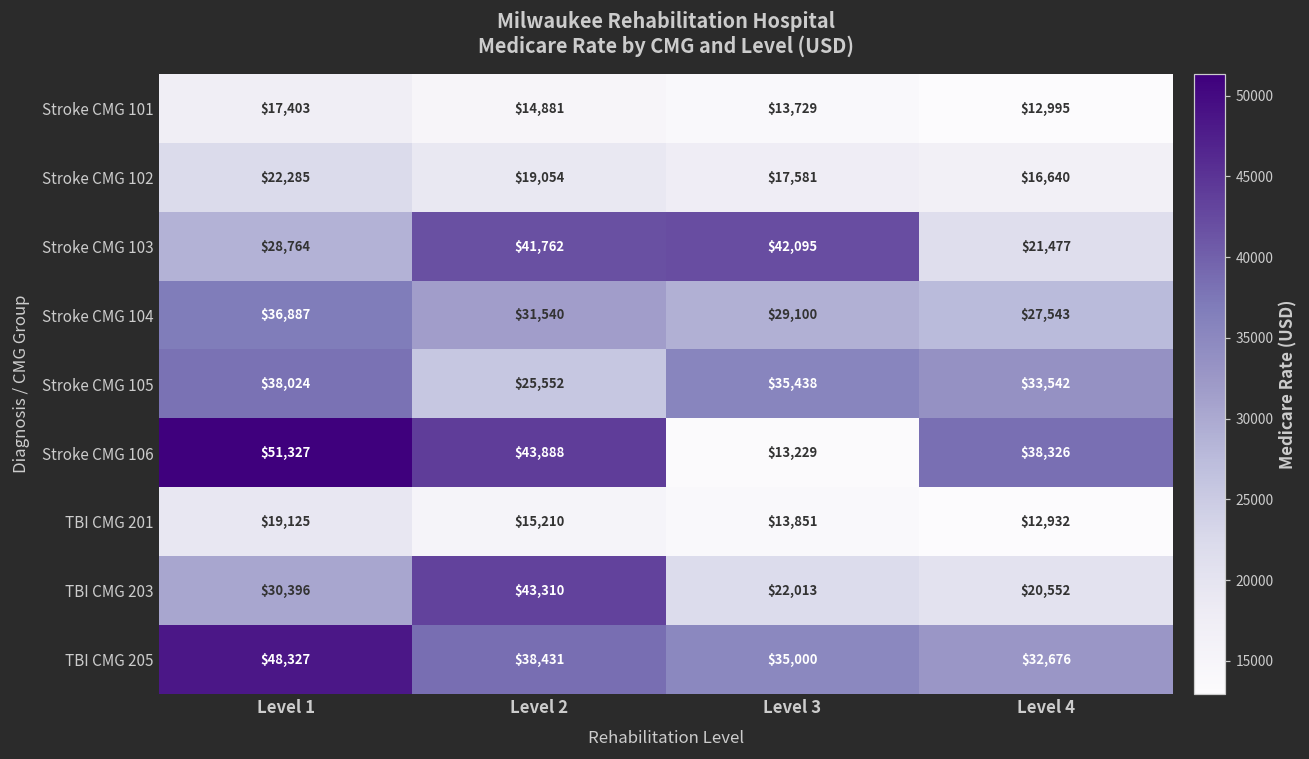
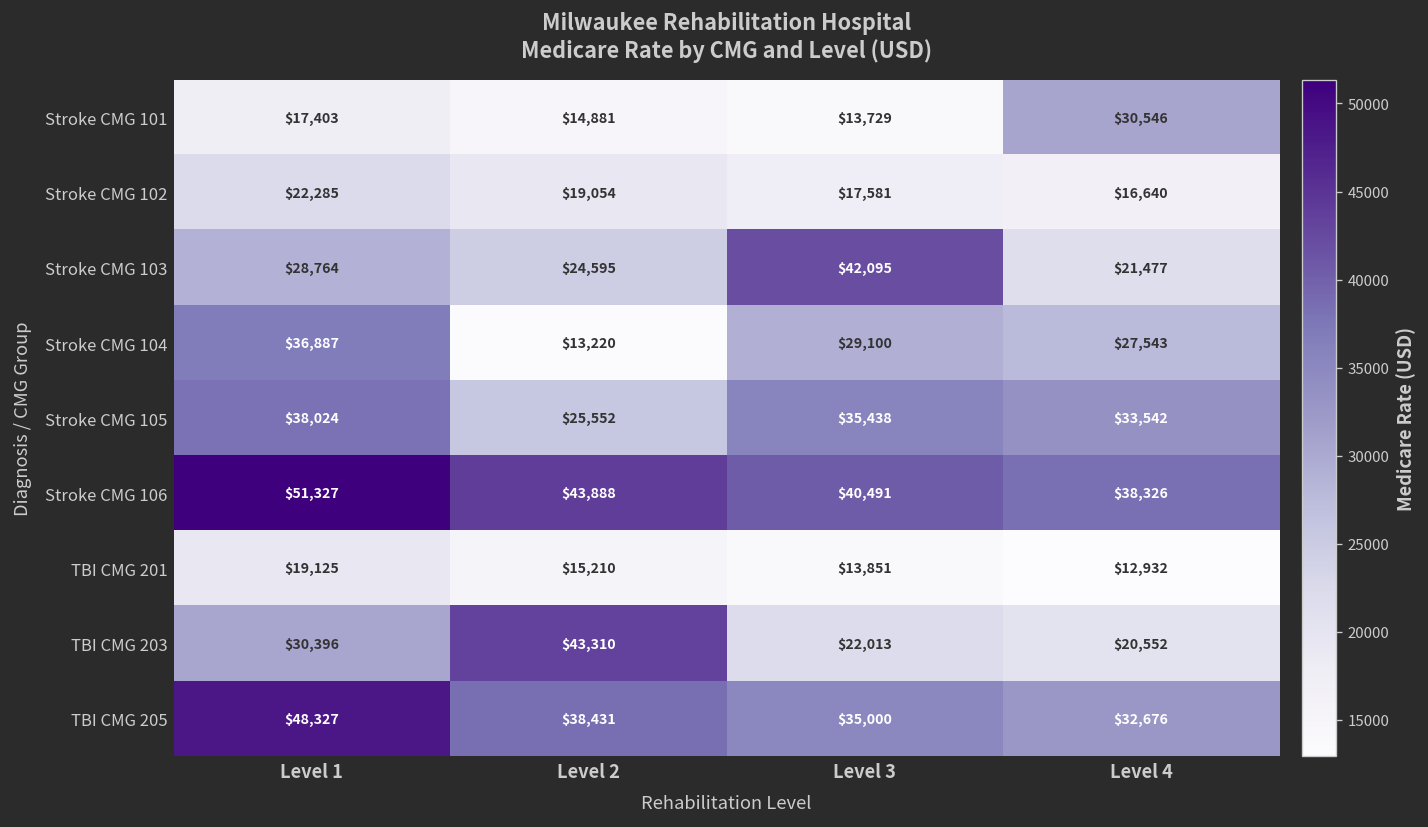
Stroke CMG 101, Level 4: $12,995 -> $30,546
Stroke CMG 103, Level 2: $41,762 -> $24,595
Stroke CMG 104, Level 2: $31,540 -> $13,220
Stroke CMG 106, Level 3: $13,229 -> $40,491
